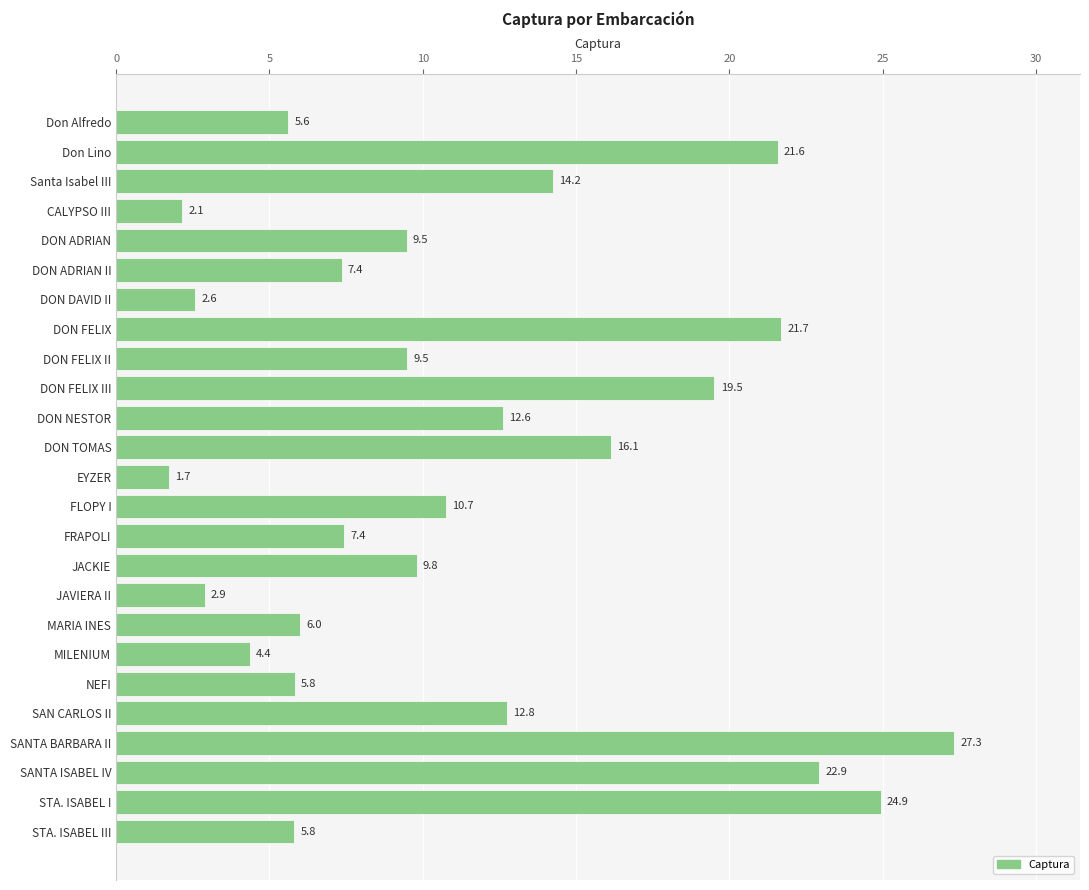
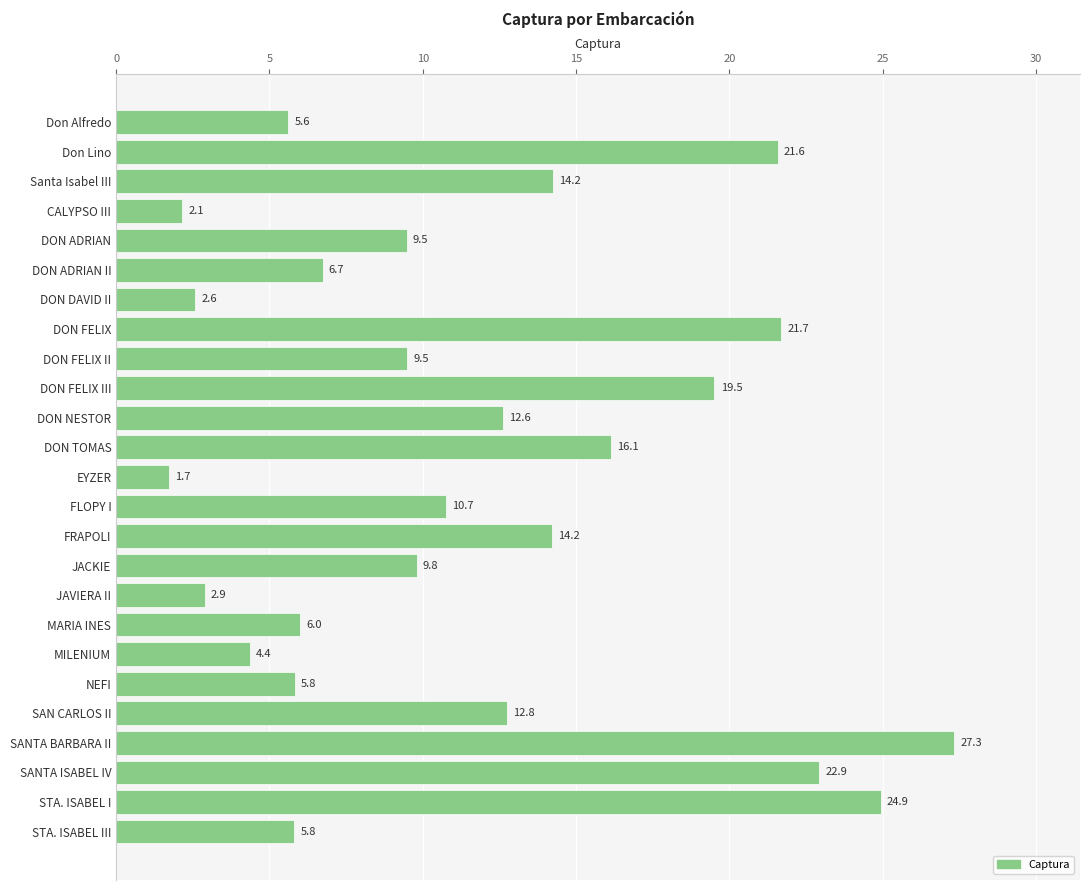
DON ADRIAN II: 7.4 -> 6.7
FRAPOLI: 7.4 -> 14.2
